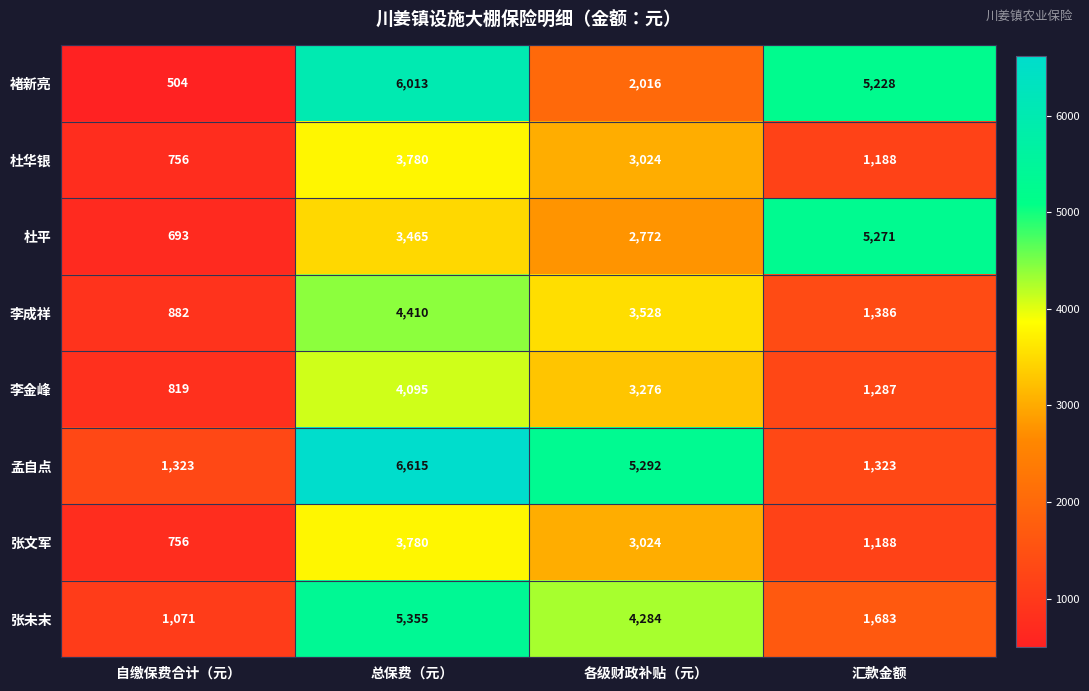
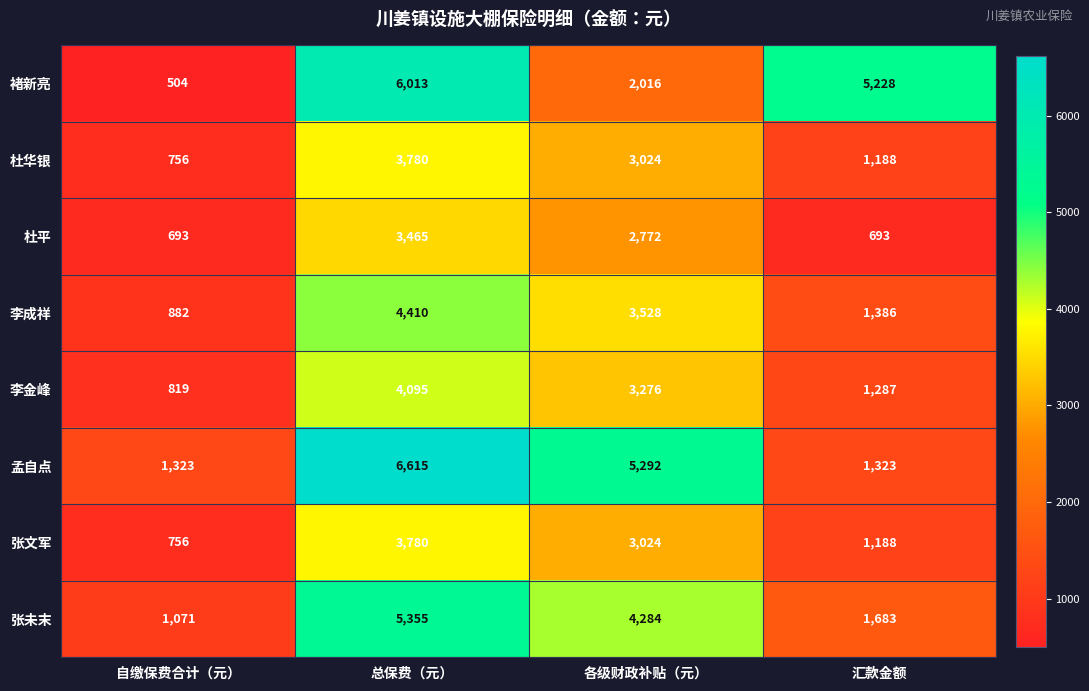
杜平, 汇款金额: 5,271 -> 693
